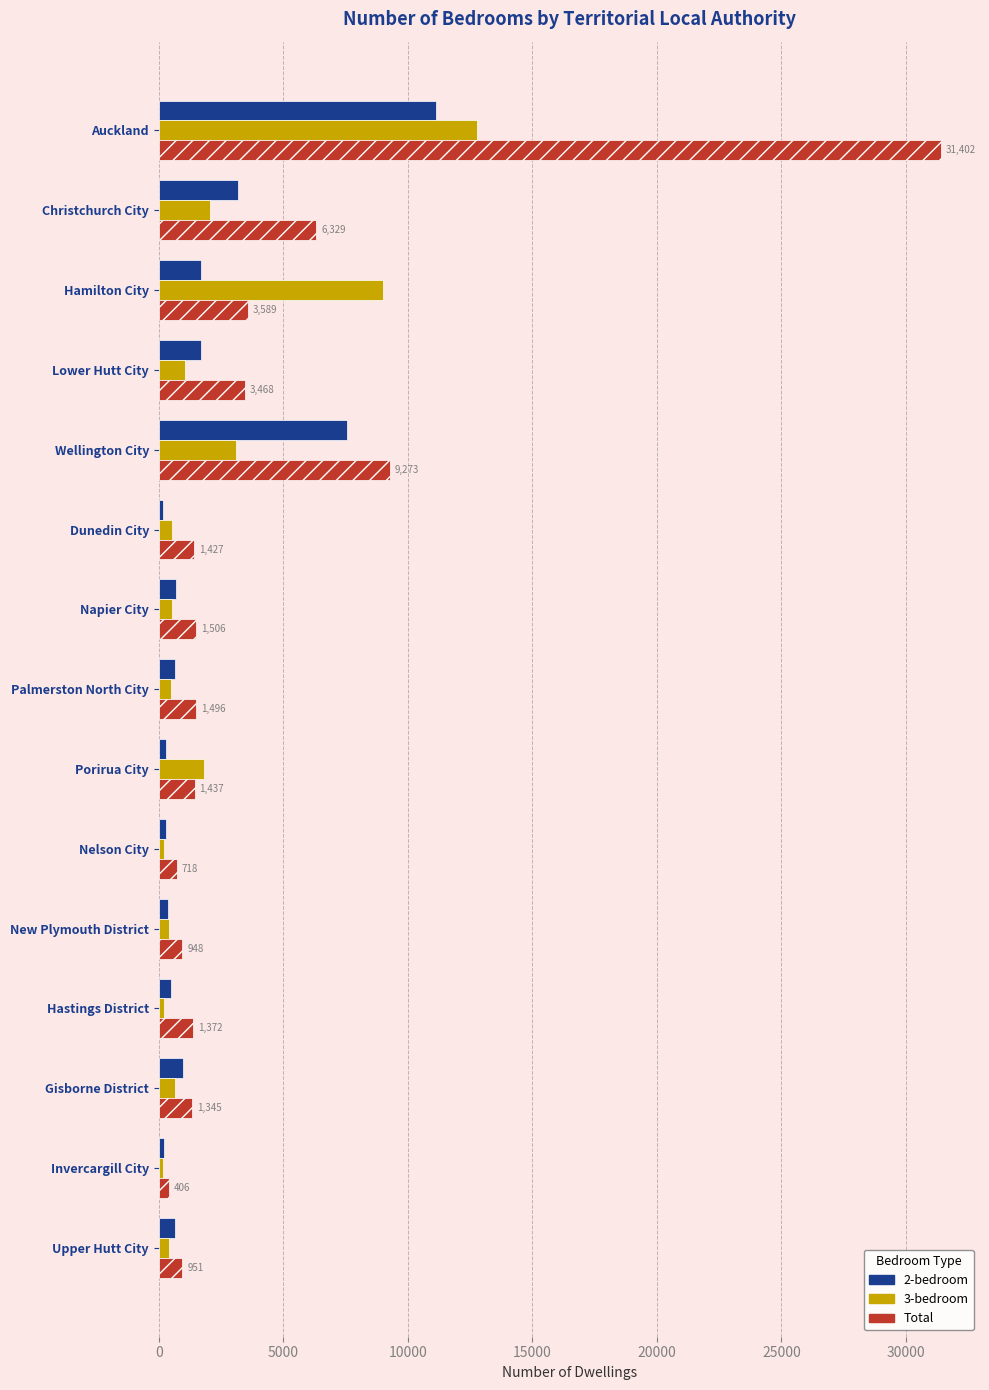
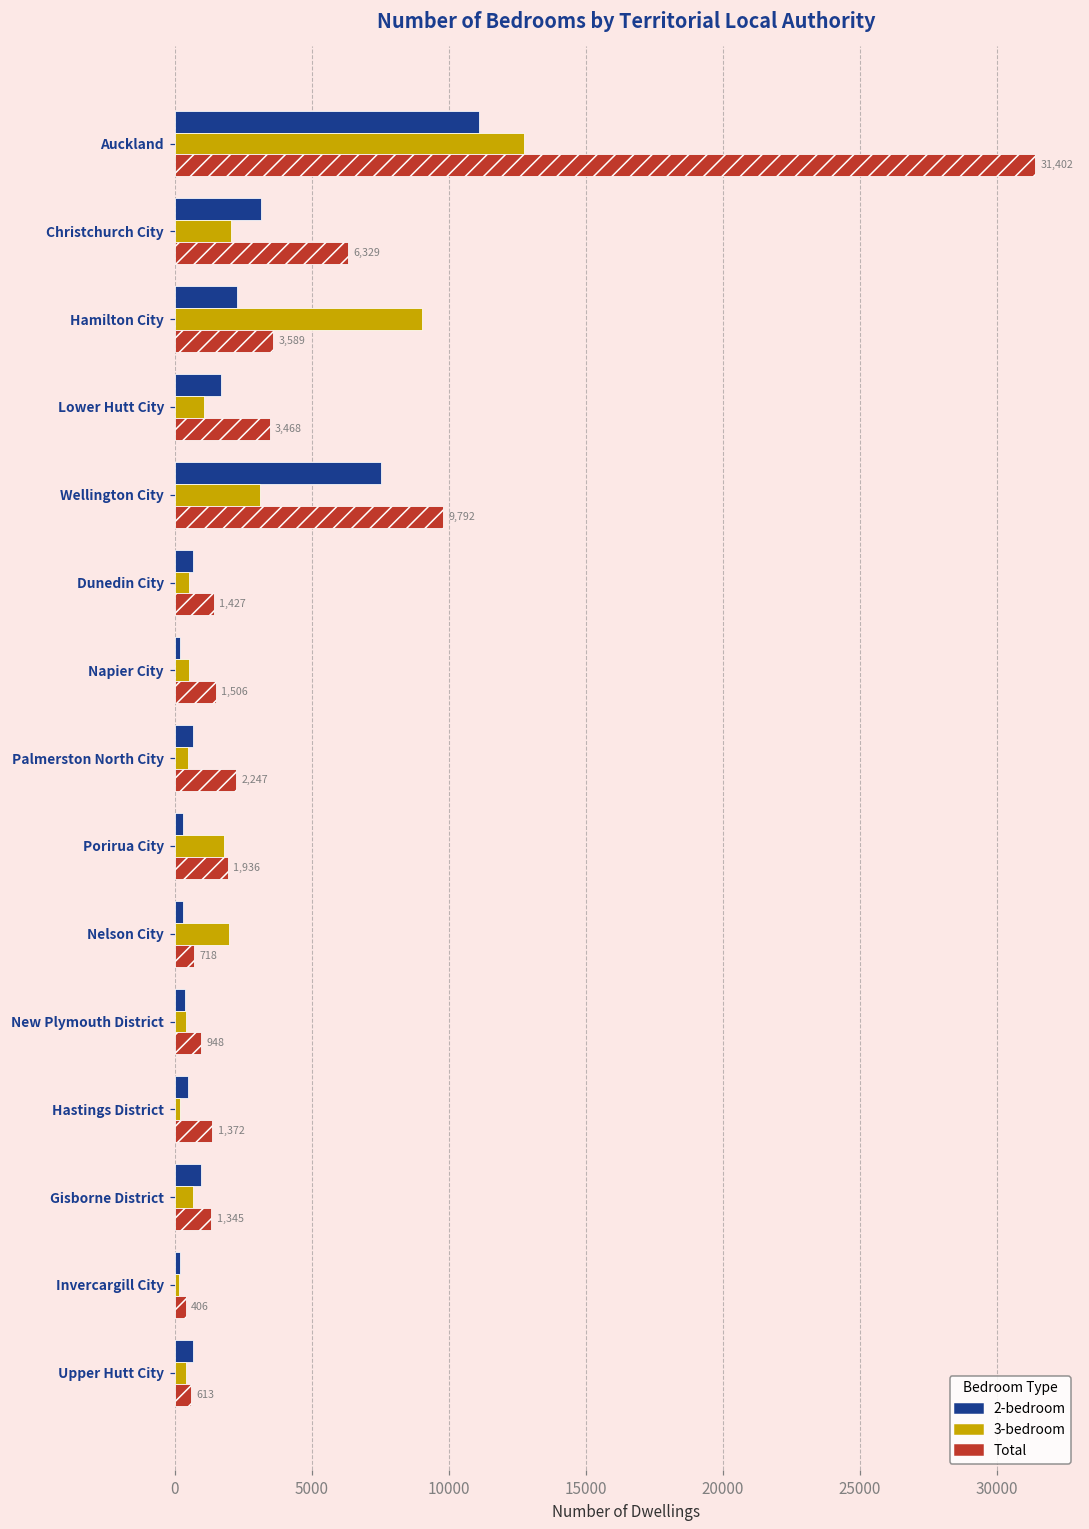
2-bedroom, Hamilton City: 1700 -> 2300
Total, Wellington City: 9,273 -> 9,792
2-bedroom, Dunedin City: 200 -> 700
2-bedroom, Napier City: 700 -> 200
Total, Palmerston North City: 1,496 -> 2,247
Total, Porirua City: 1,437 -> 1,936
3-bedroom, Nelson City: 200 -> 2000
Total, Upper Hutt City: 951 -> 613
